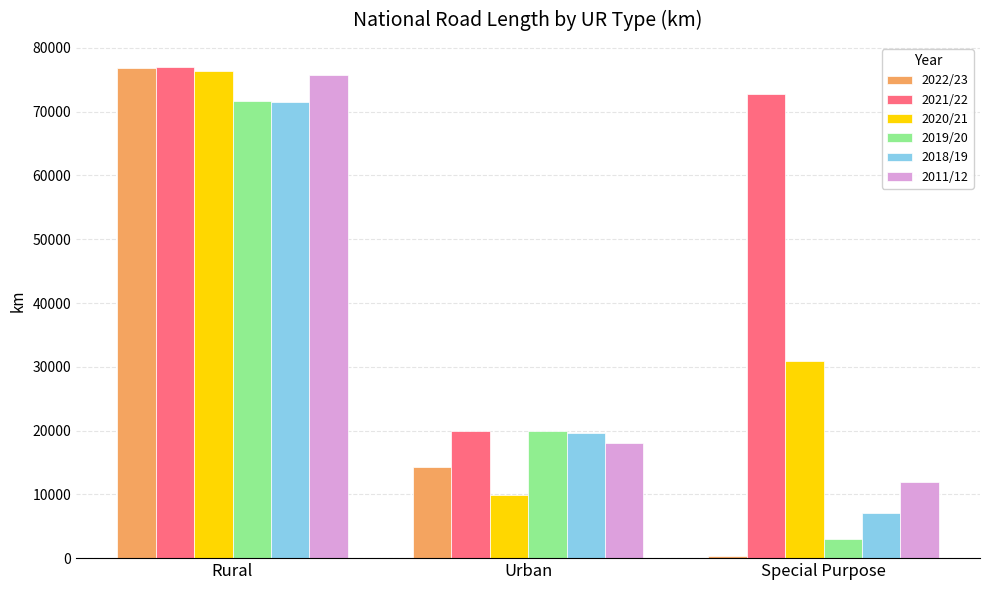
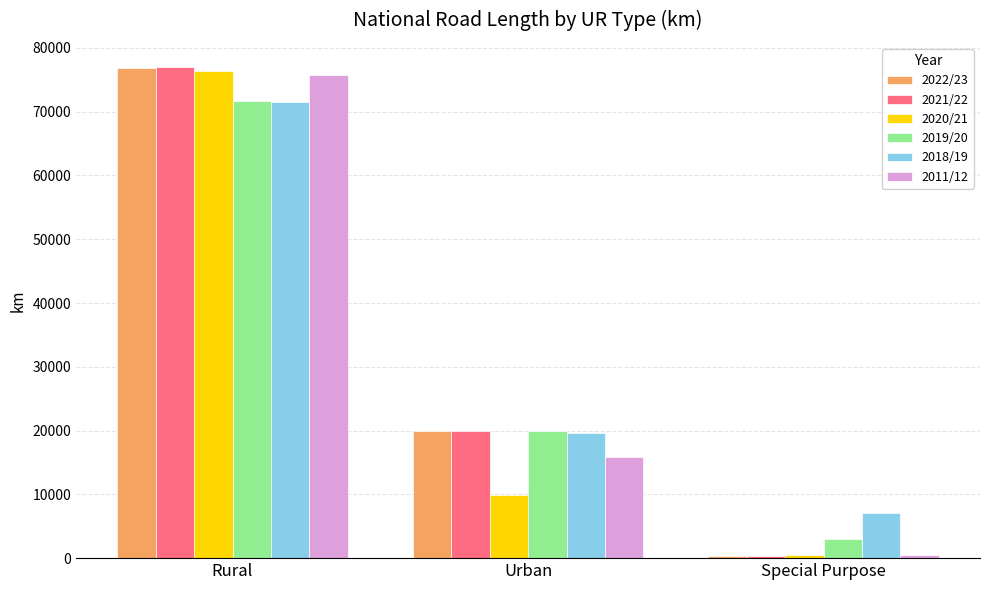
2022/23, Urban: 14000 -> 20000
2011/12, Urban: 18000 -> 16000
2021/22, Special Purpose: 73000 -> 0
2020/21, Special Purpose: 31000 -> 0
2011/12, Special Purpose: 12000 -> 1000
